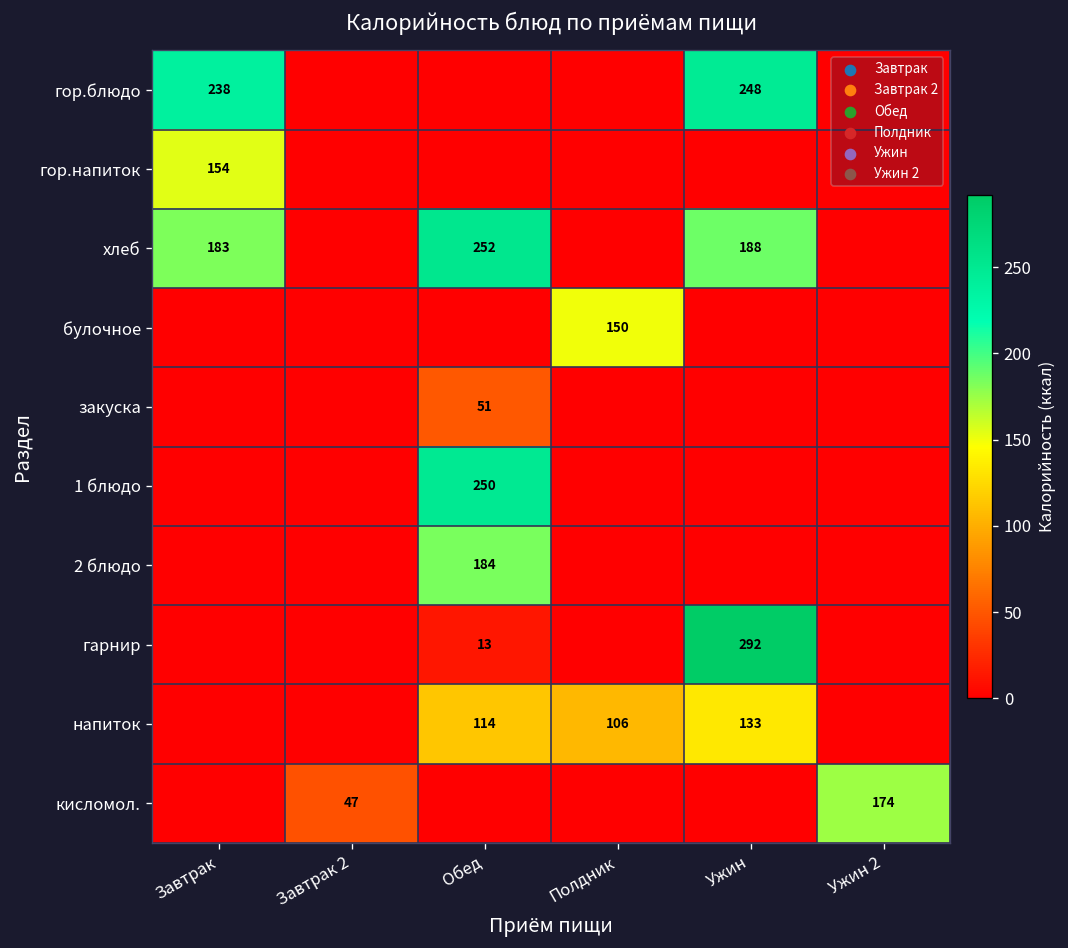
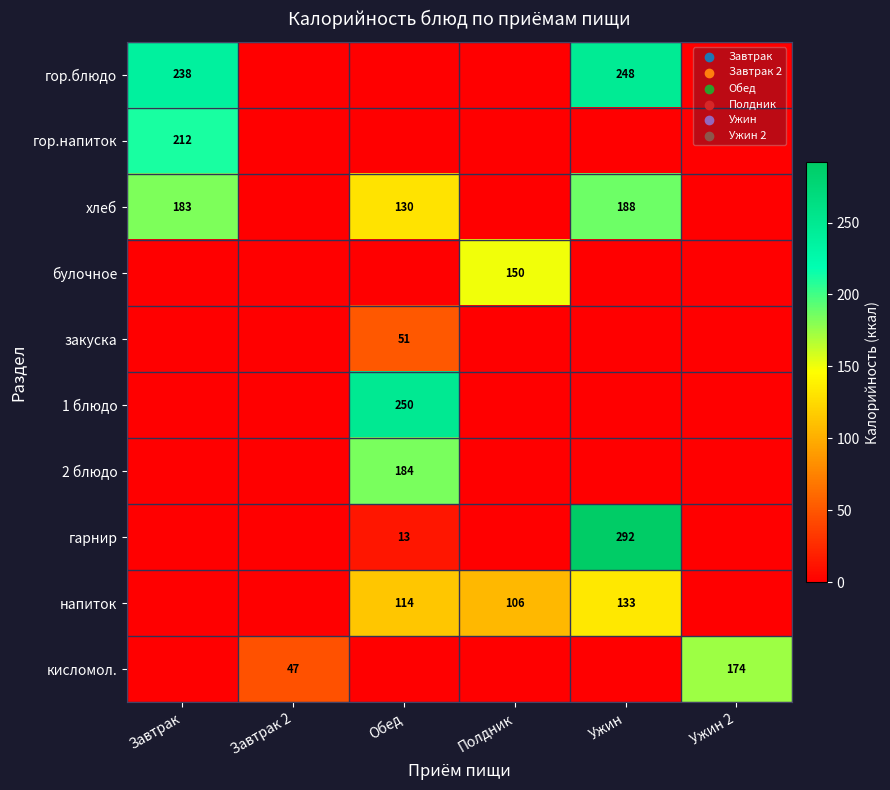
гор.напиток, Завтрак: 154 -> 212
хлеб, Обед: 252 -> 130
